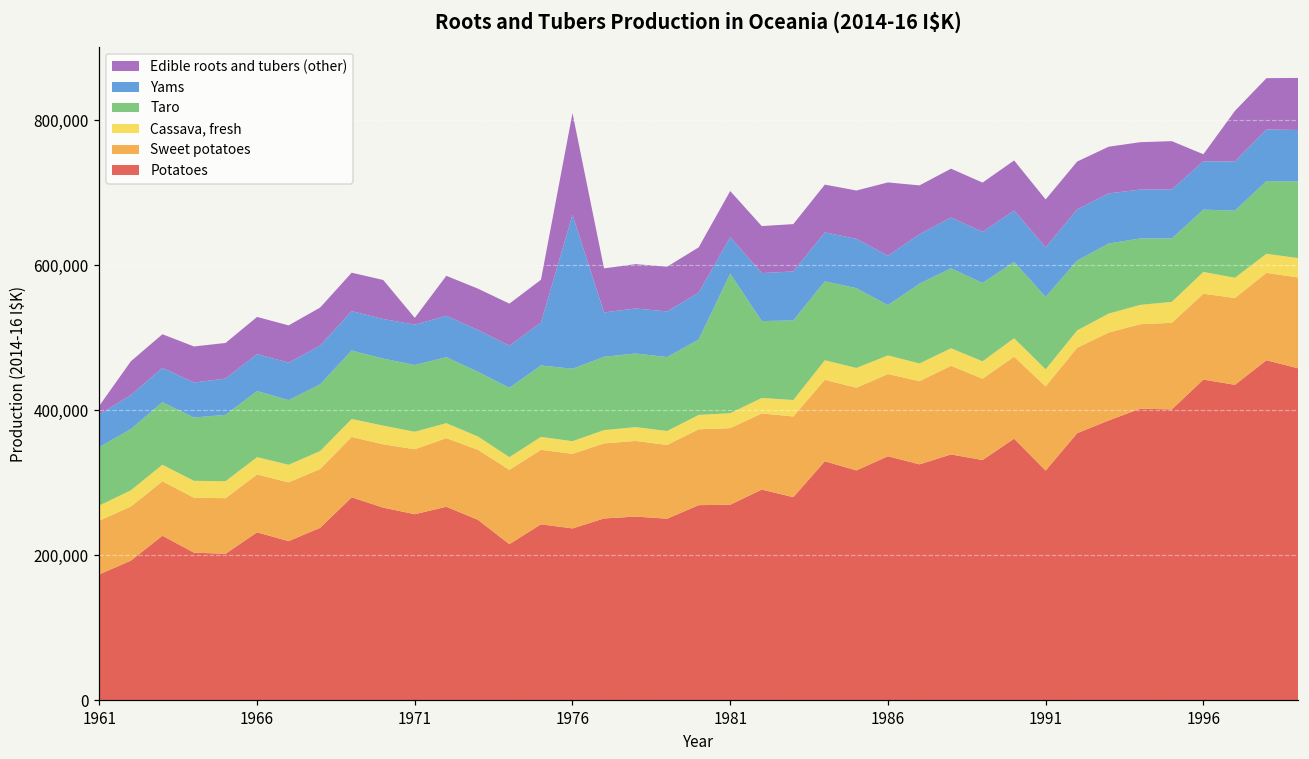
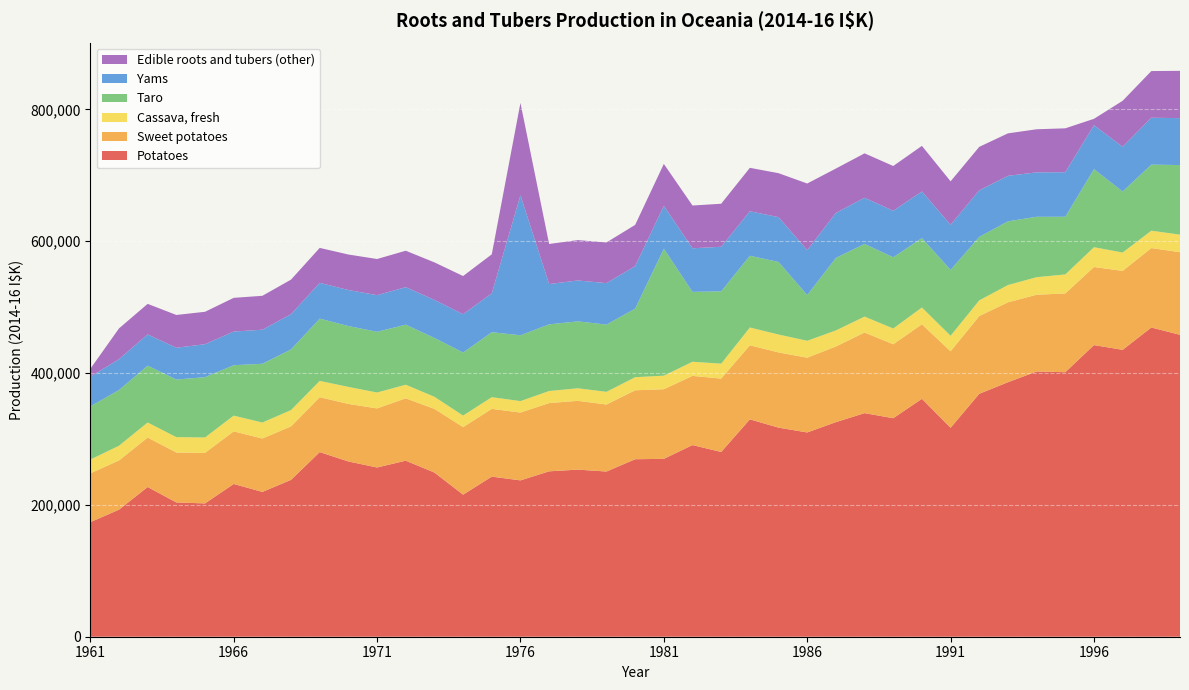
Taro, 1966: 90,000 -> 80,000
Edible roots and tubers (other), 1971: 10,000 -> 50,000
Yams, 1981: 50,000 -> 70,000
Potatoes, 1986: 340,000 -> 310,000
Taro, 1996: 90,000 -> 120,000
